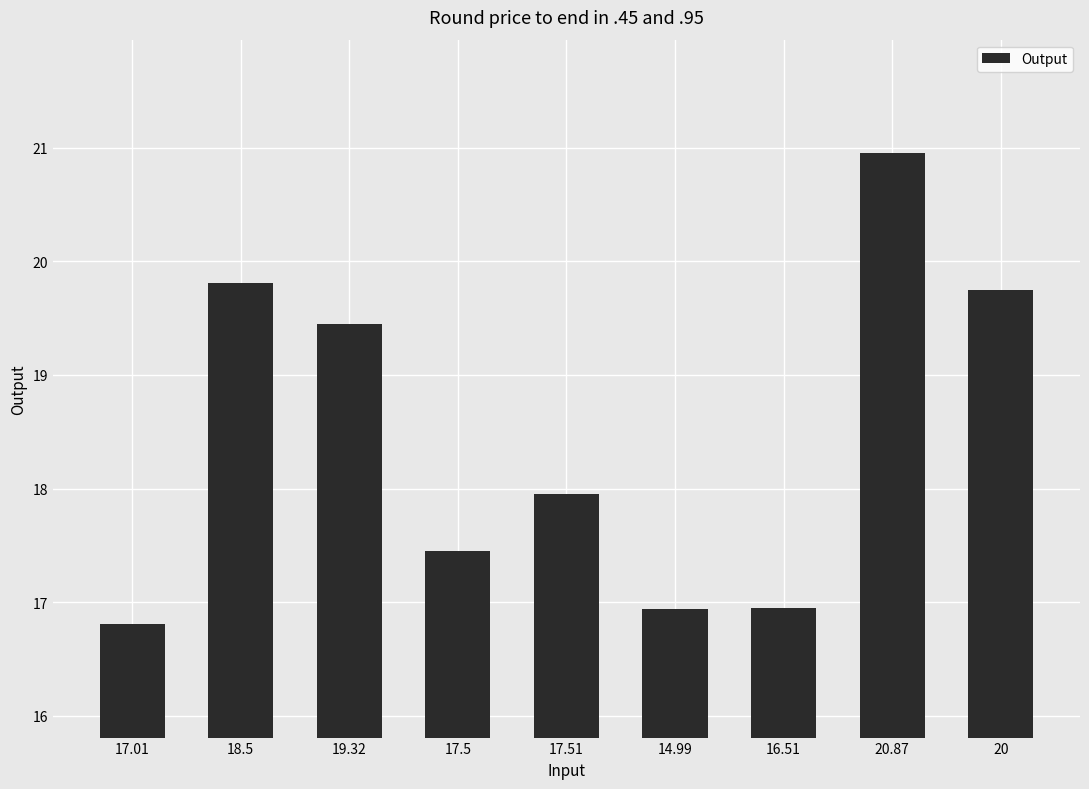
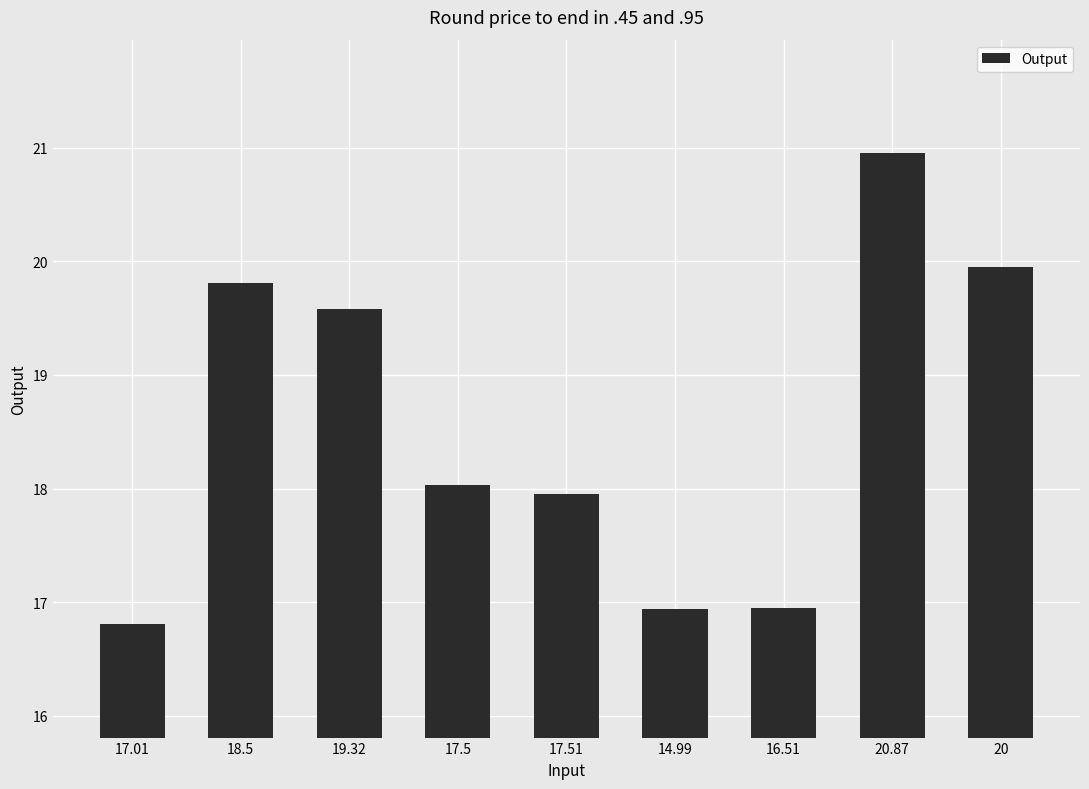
19.32: 19.45 -> 19.58
17.5: 17.45 -> 18.03
20: 19.75 -> 19.95
